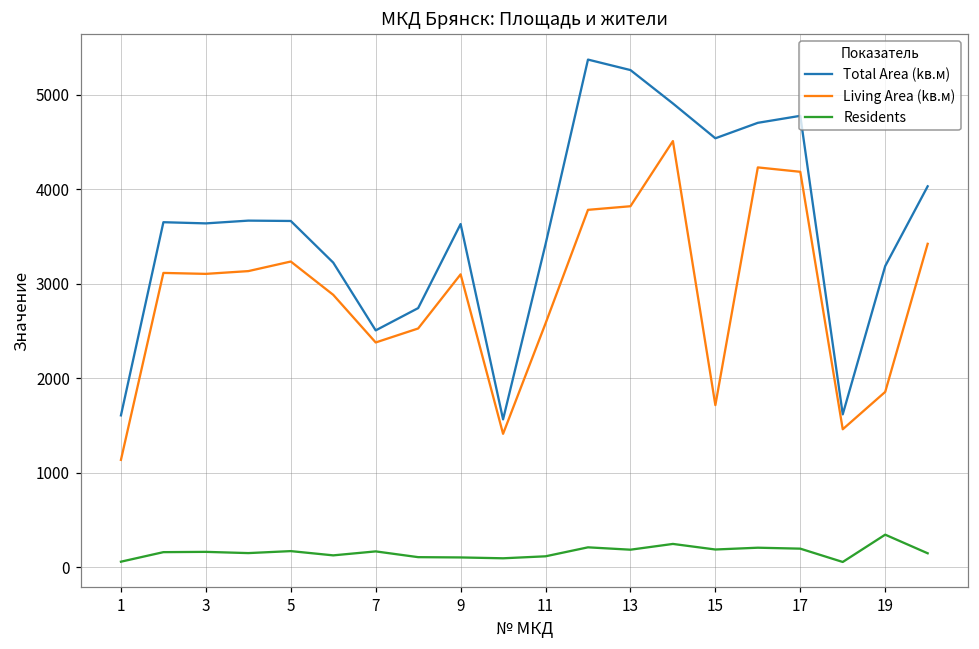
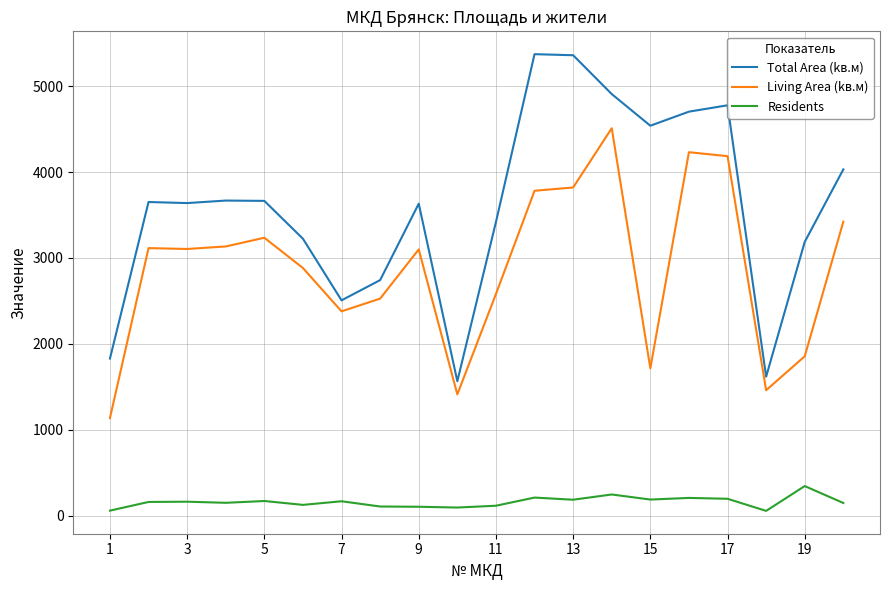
Total Area (kв.м), 1: 1600 -> 1800
Total Area (kв.м), 13: 5300 -> 5400
